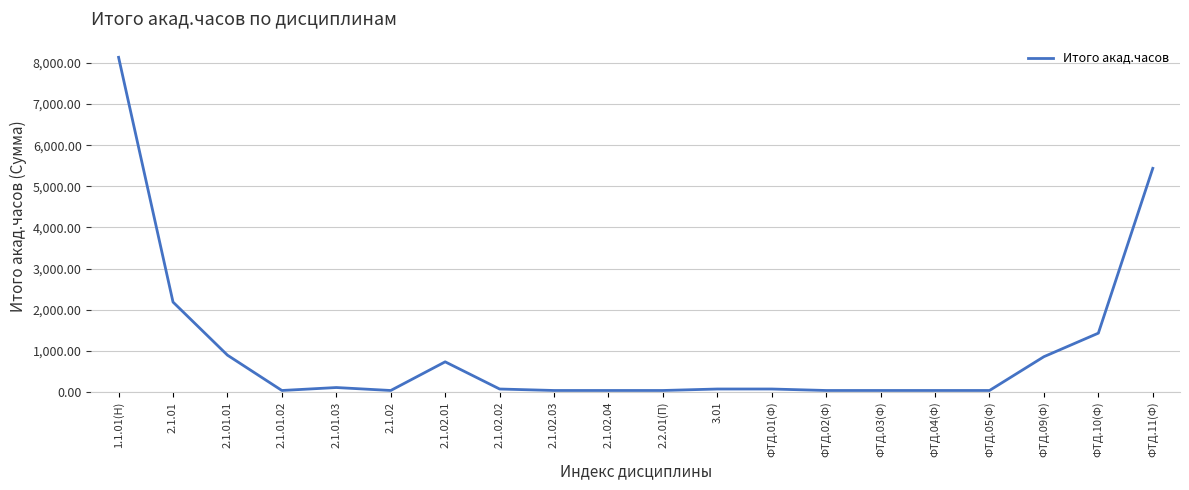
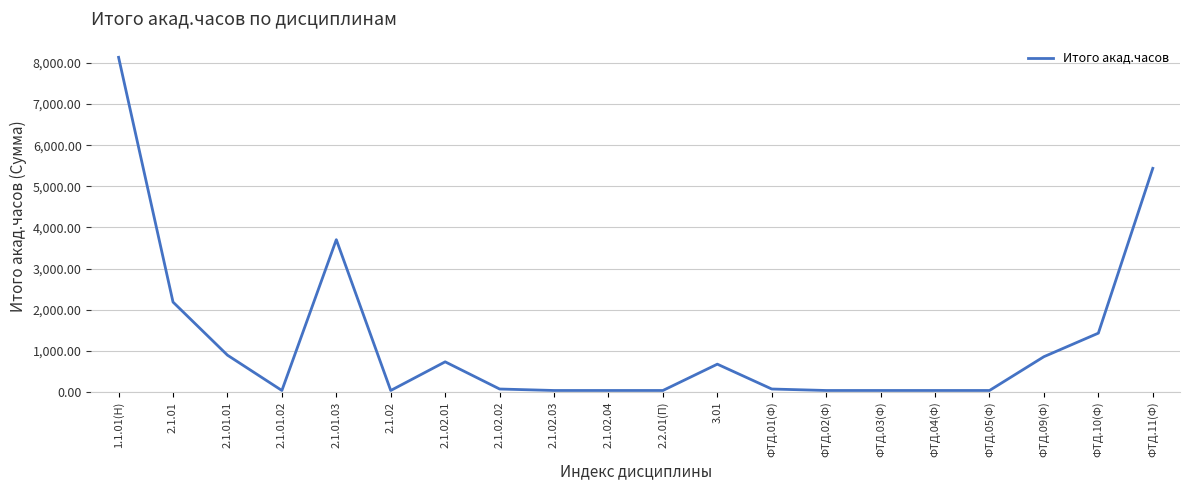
2.1.01.03: 100 -> 3,700
3.01: 100 -> 700
